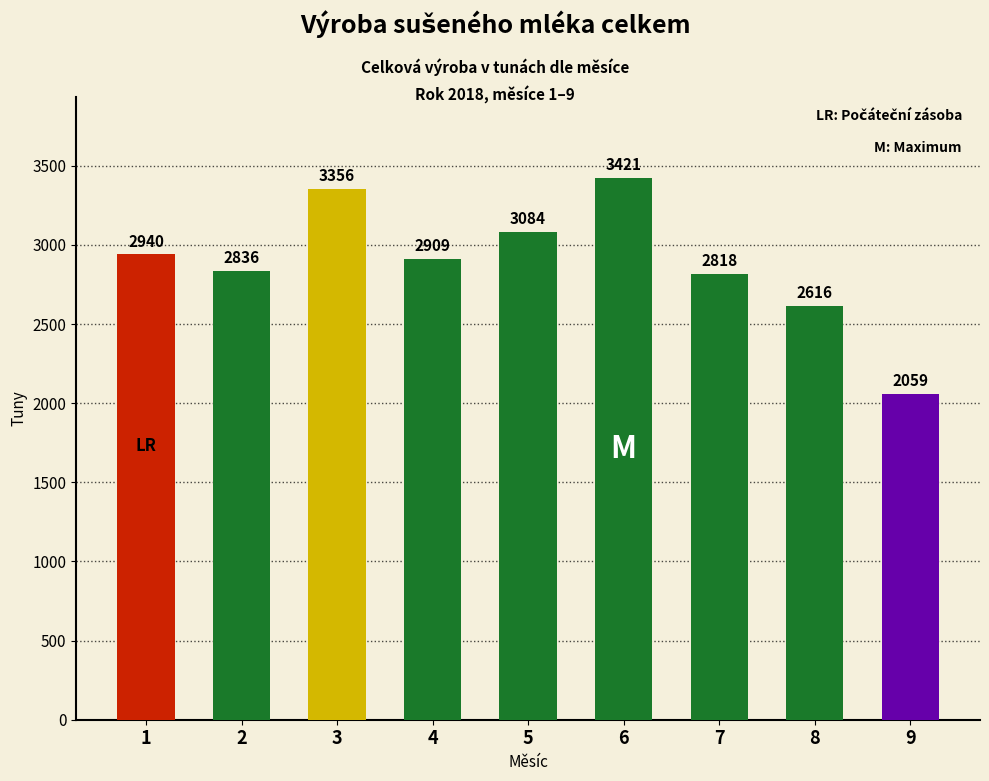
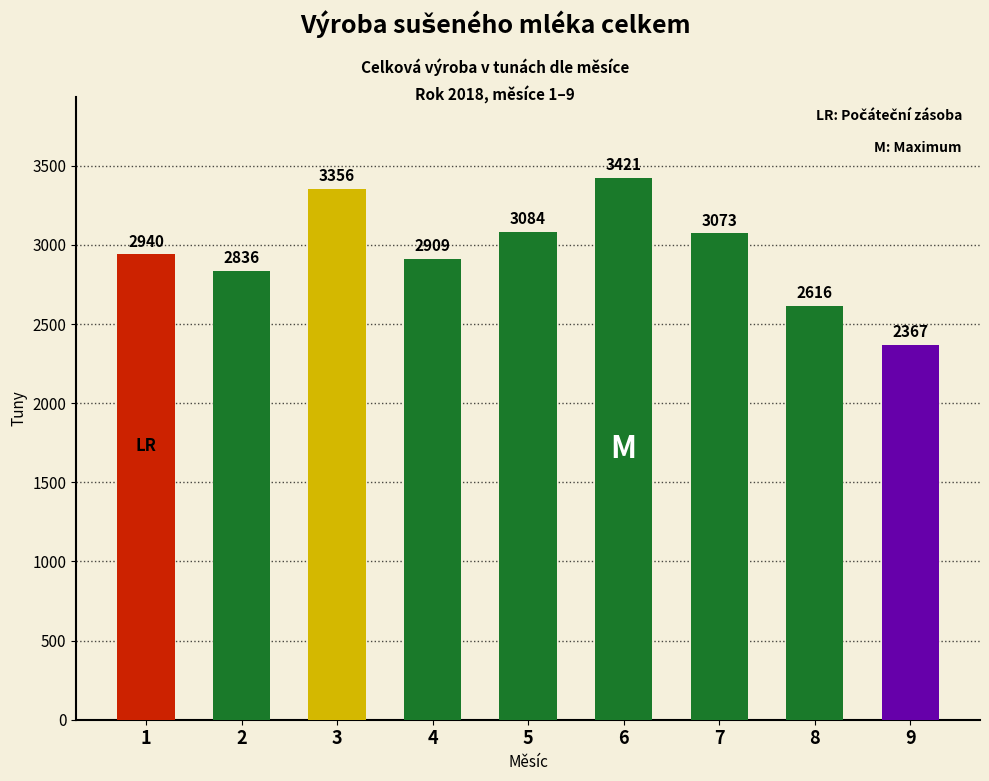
7: 2818 -> 3073
9: 2059 -> 2367
